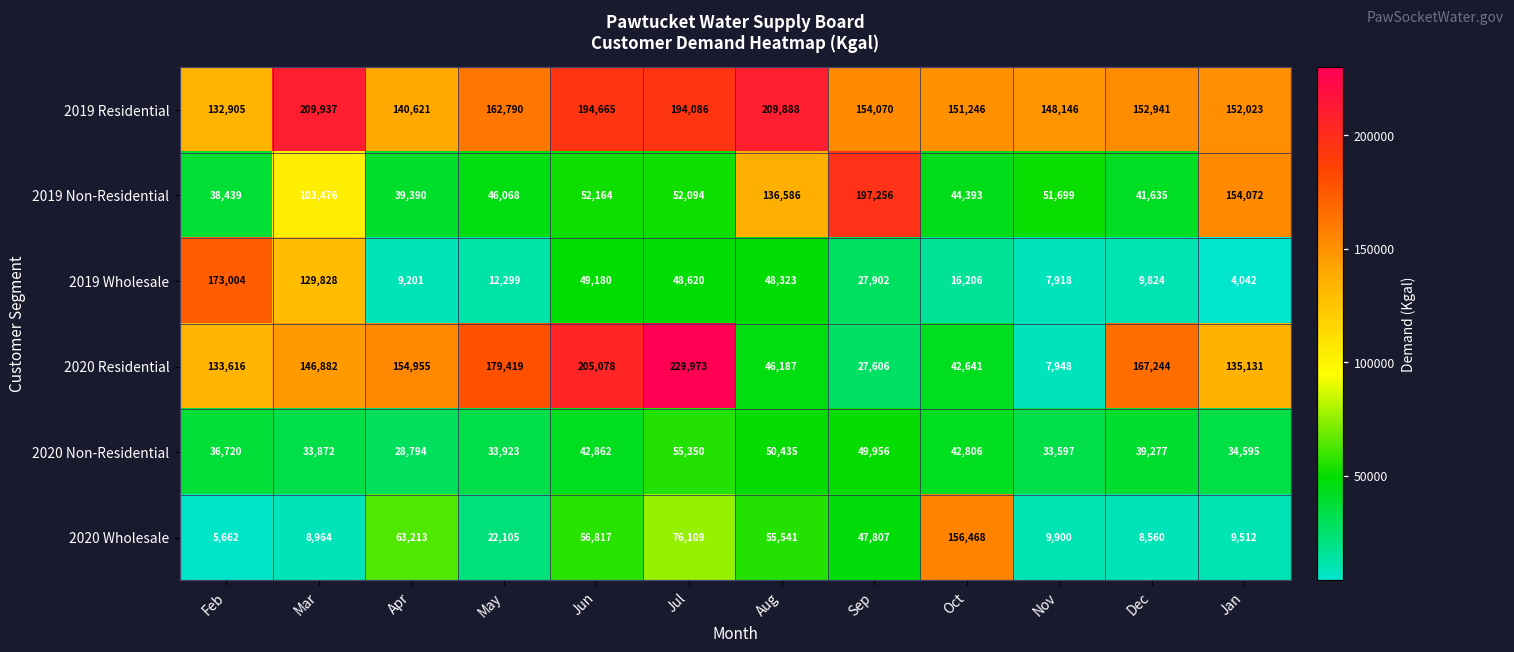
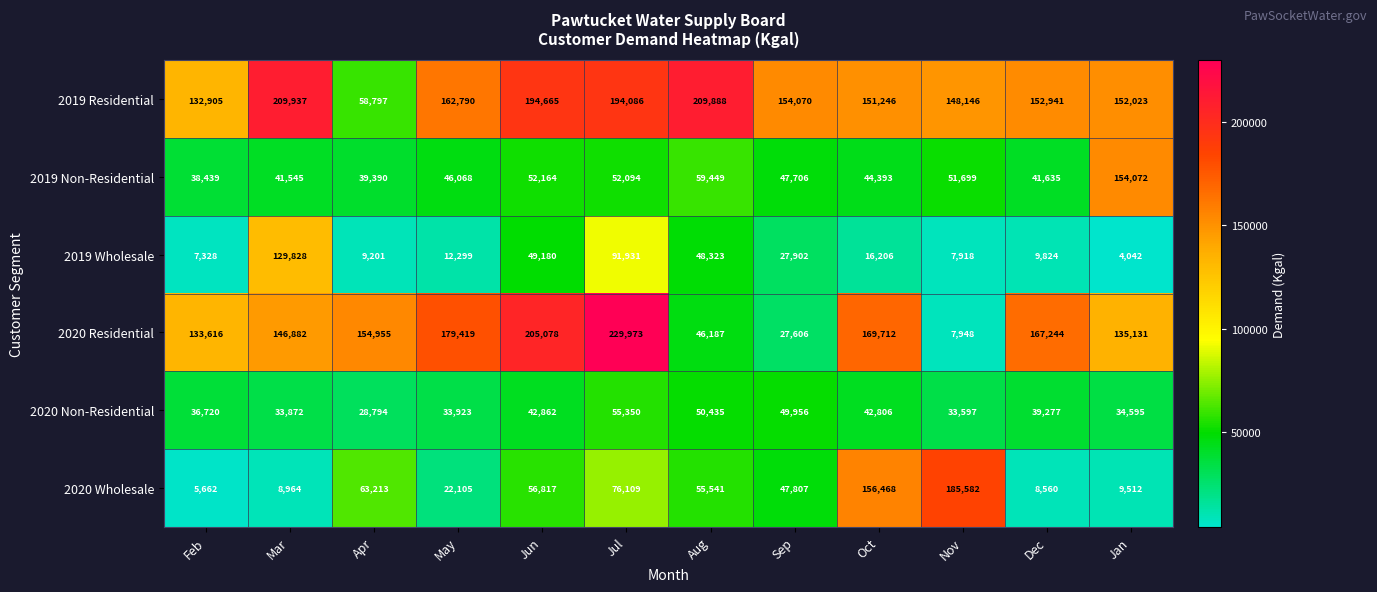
2019 Residential, Apr: 140,621 -> 58,797
2019 Non-Residential, Mar: 103,476 -> 41,545
2019 Non-Residential, Aug: 136,586 -> 59,449
2019 Non-Residential, Sep: 197,256 -> 47,706
2019 Wholesale, Feb: 173,004 -> 7,328
2019 Wholesale, Jul: 48,620 -> 91,931
2020 Residential, Oct: 42,641 -> 169,712
2020 Wholesale, Nov: 9,900 -> 185,582
